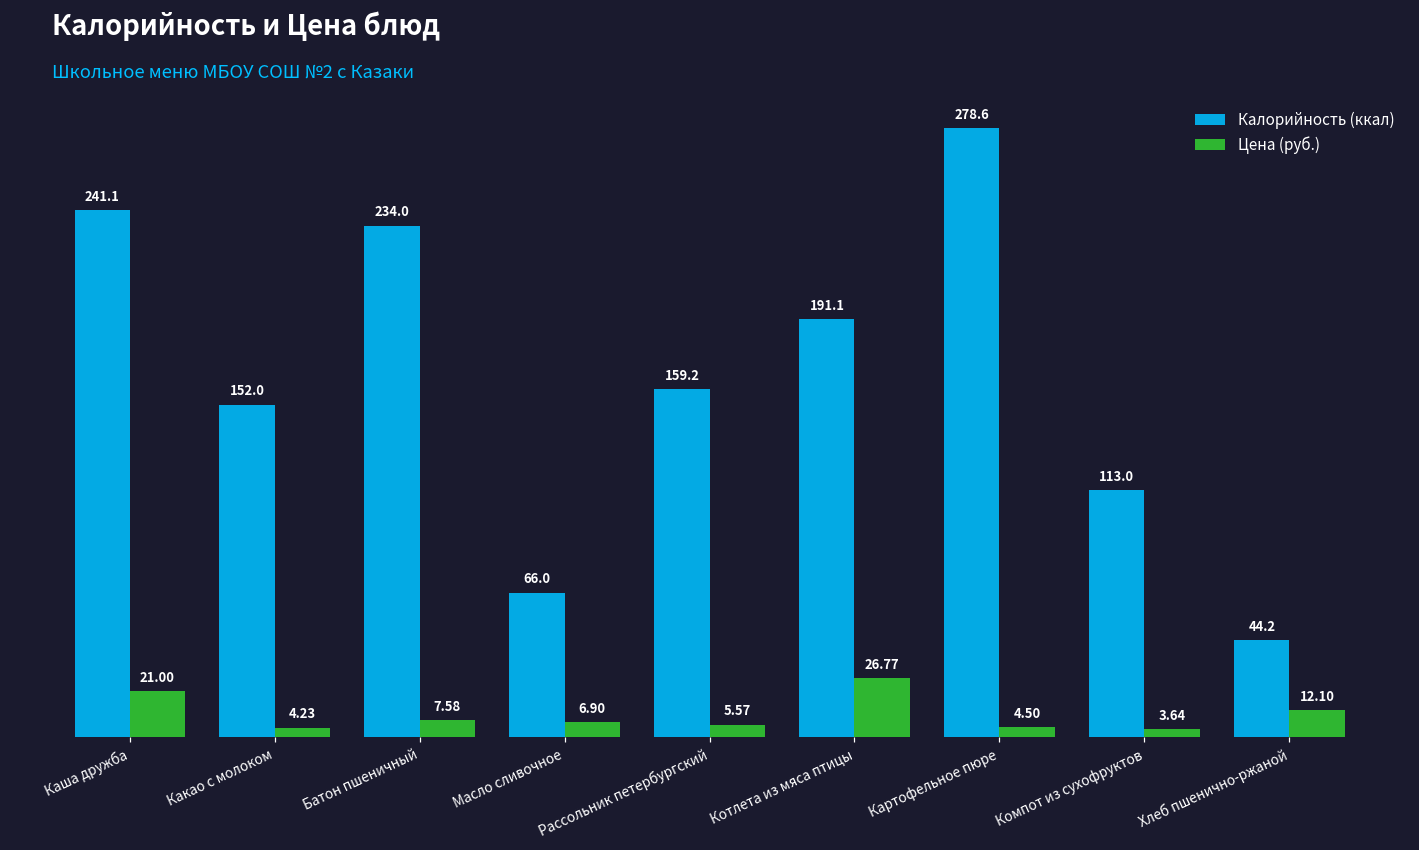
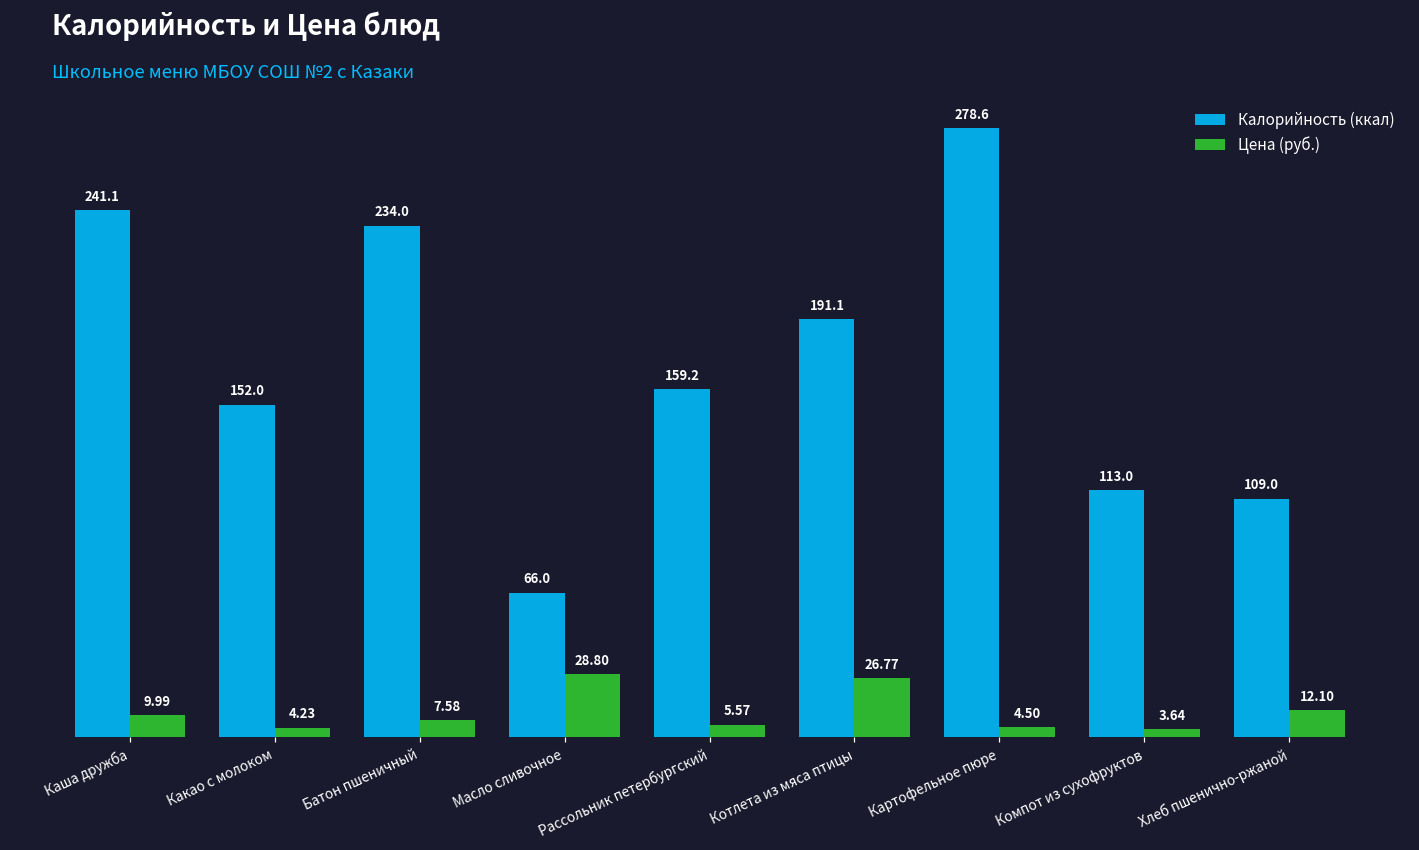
Цена (руб.), Каша дружба: 21.00 -> 9.99
Цена (руб.), Масло сливочное: 6.90 -> 28.80
Калорийность (ккал), Хлеб пшенично-ржаной: 44.2 -> 109.0
